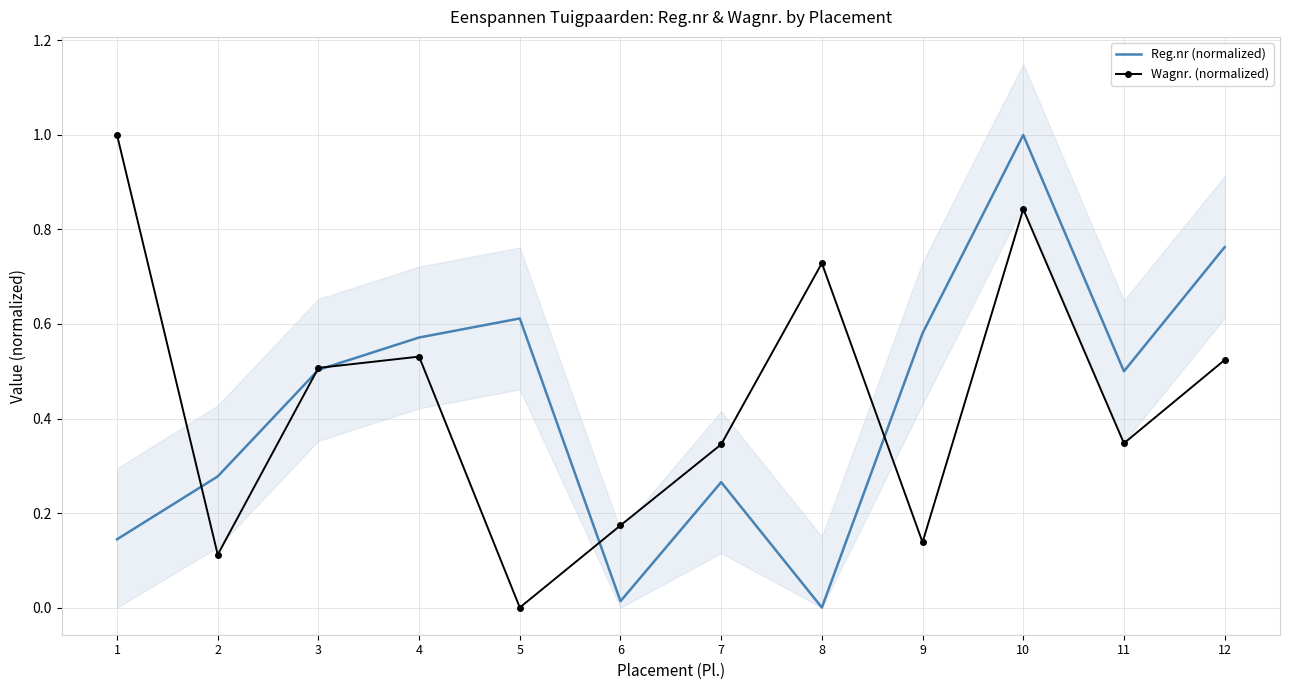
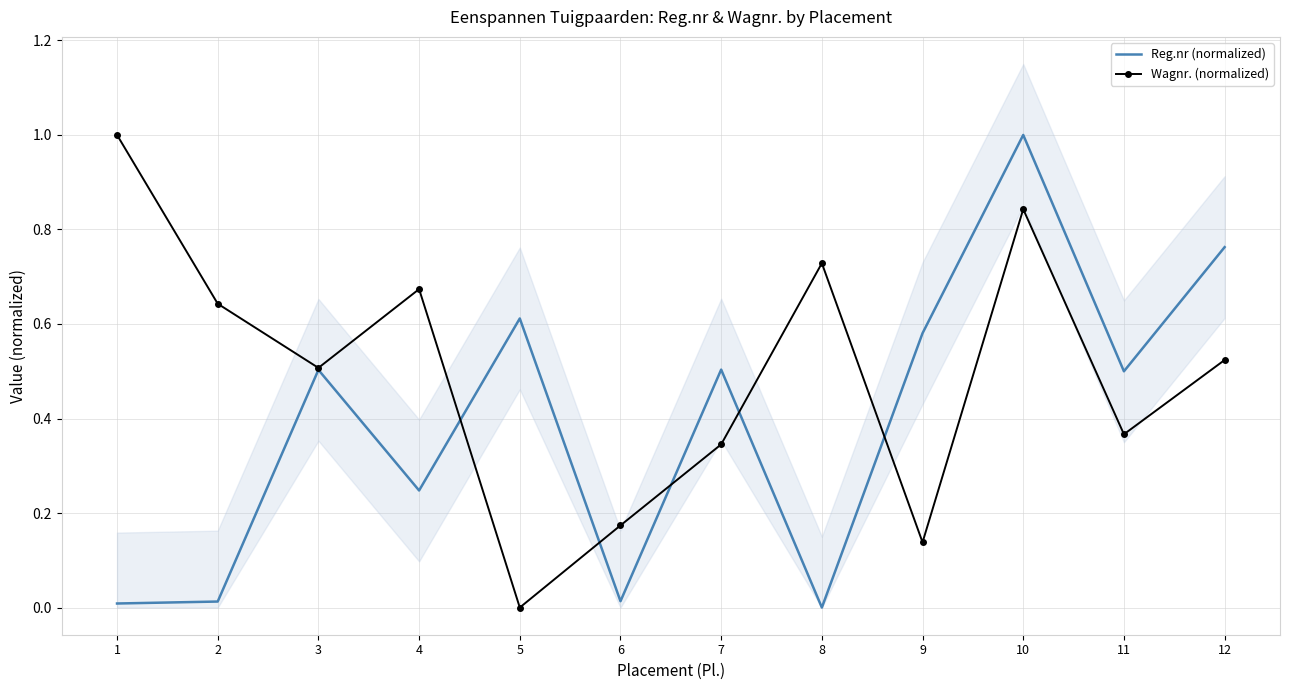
Reg.nr (normalized), 1: 0.14 -> 0.01
Reg.nr (normalized), 2: 0.28 -> 0.01
Wagnr. (normalized), 2: 0.11 -> 0.64
Reg.nr (normalized), 4: 0.57 -> 0.25
Wagnr. (normalized), 4: 0.53 -> 0.67
Reg.nr (normalized), 7: 0.27 -> 0.50
Wagnr. (normalized), 11: 0.35 -> 0.37
